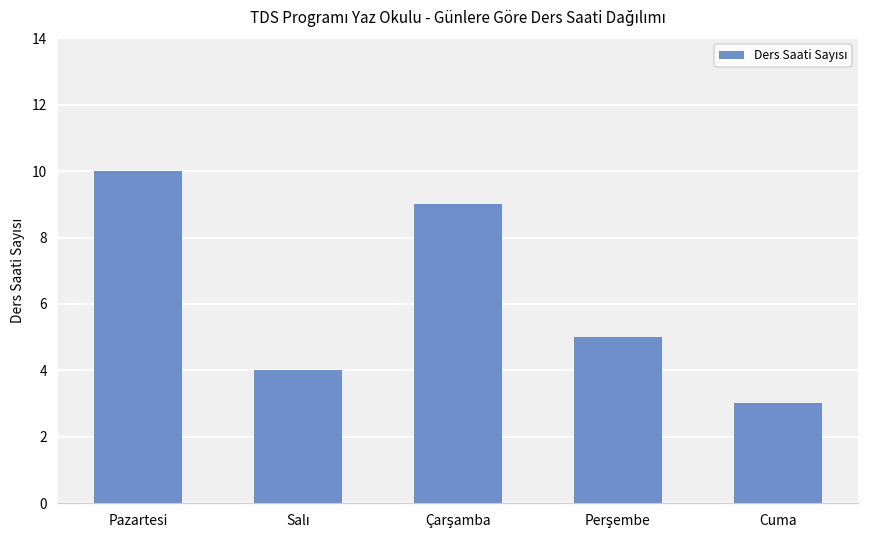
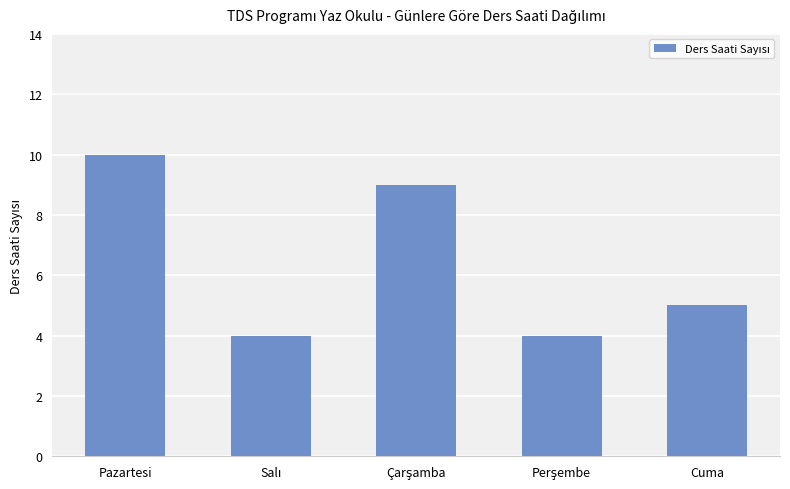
Perşembe: 5 -> 4
Cuma: 3 -> 5
